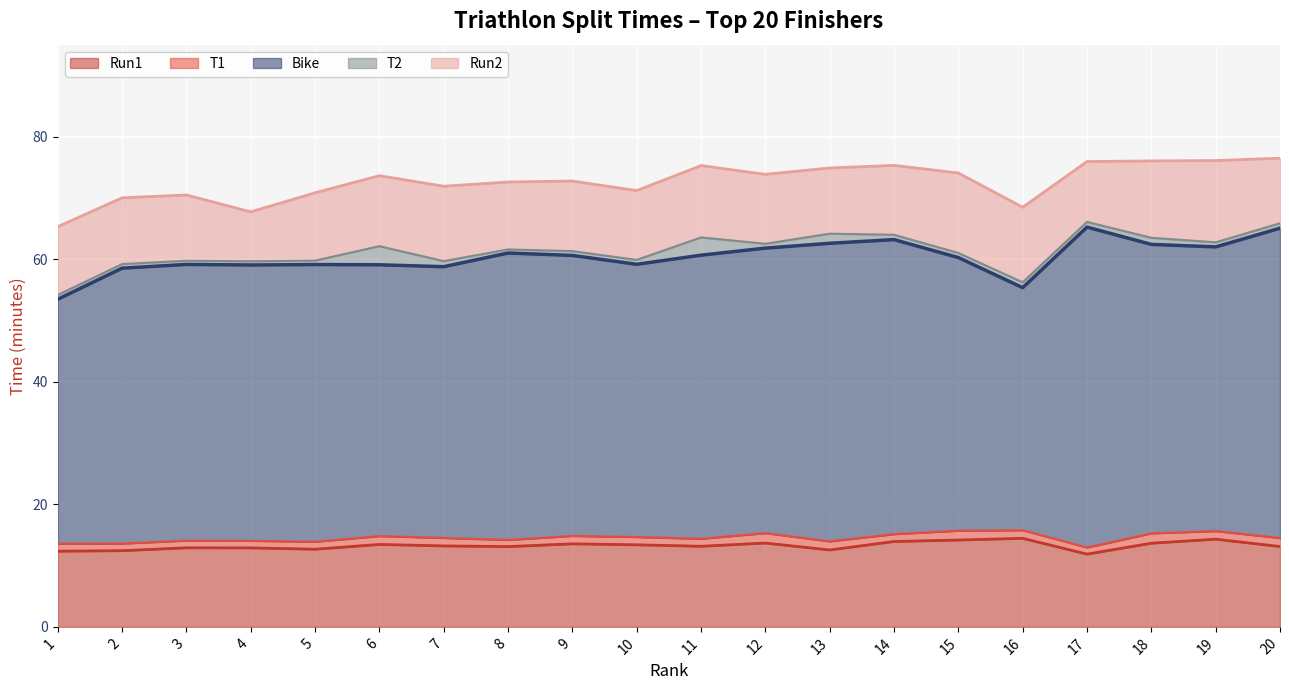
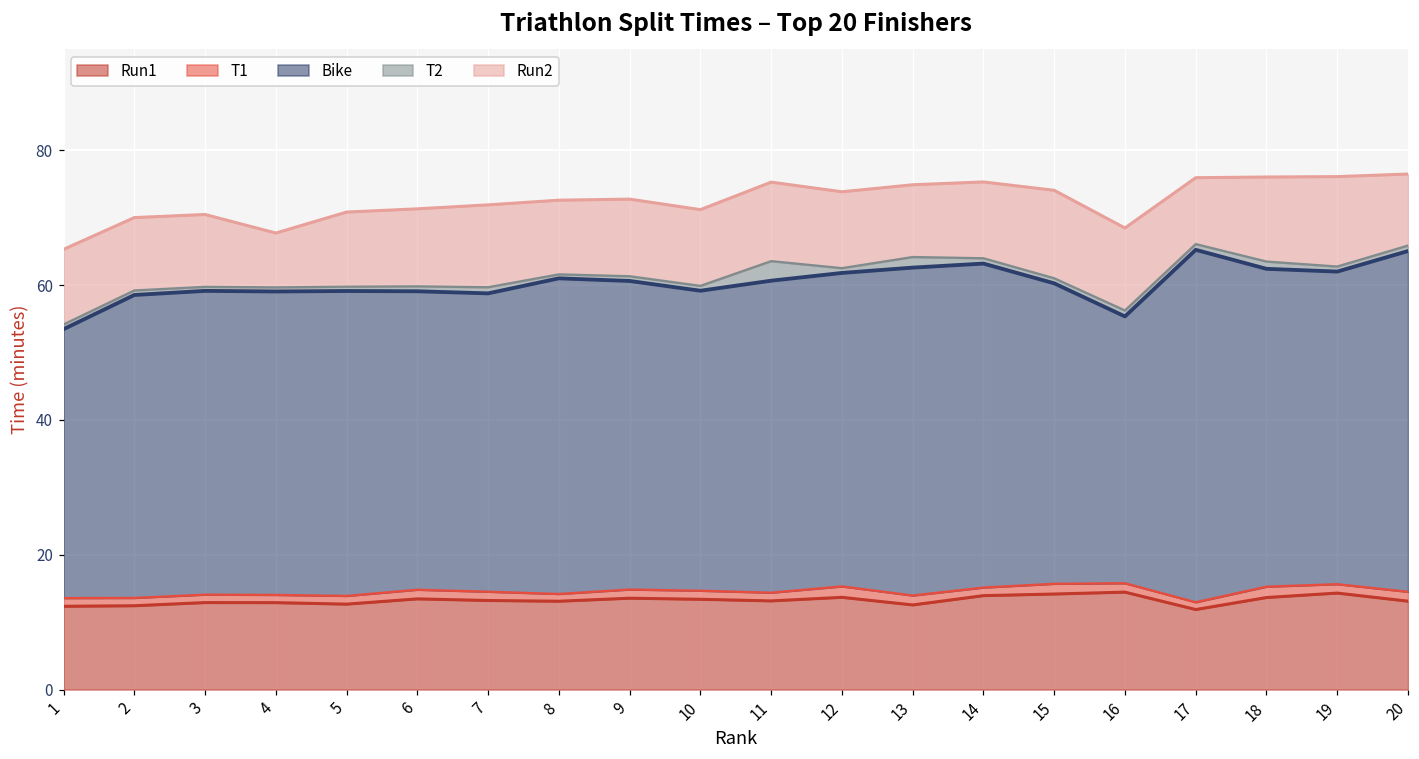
T2, 6: 3 -> 1
